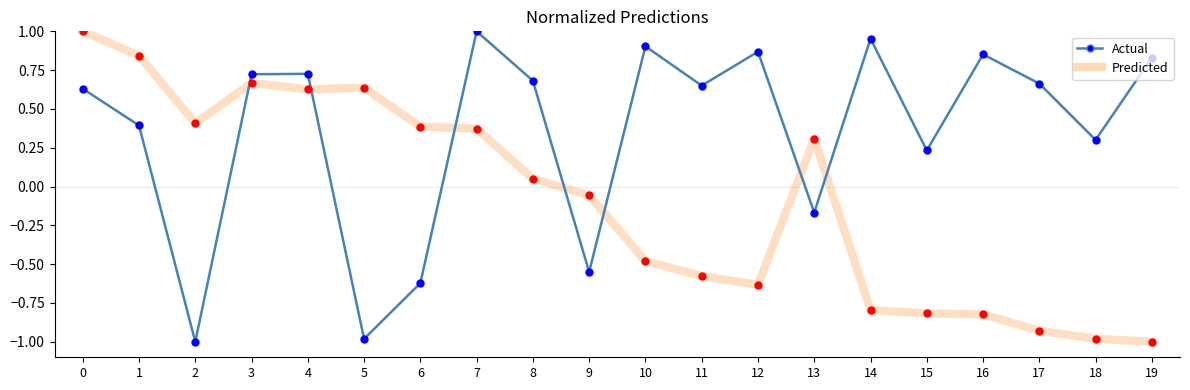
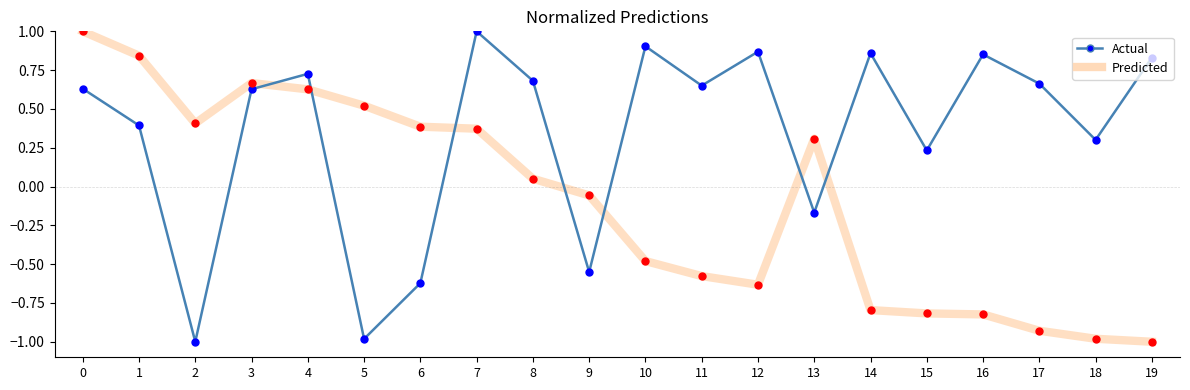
Actual, 3: 0.72 -> 0.63
Predicted, 5: 0.64 -> 0.52
Actual, 14: 0.95 -> 0.86
